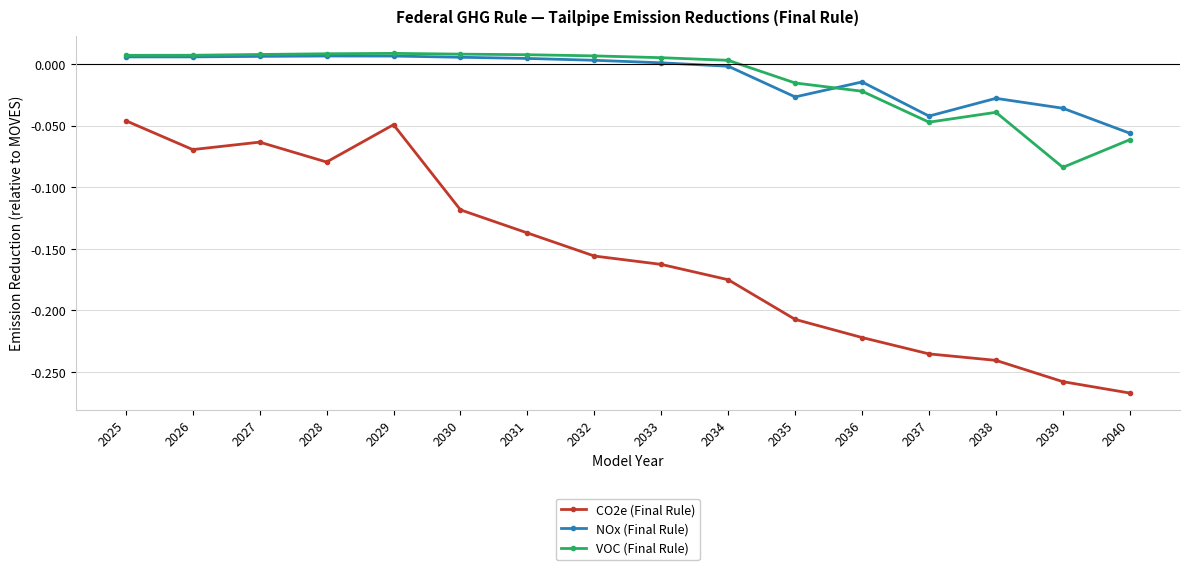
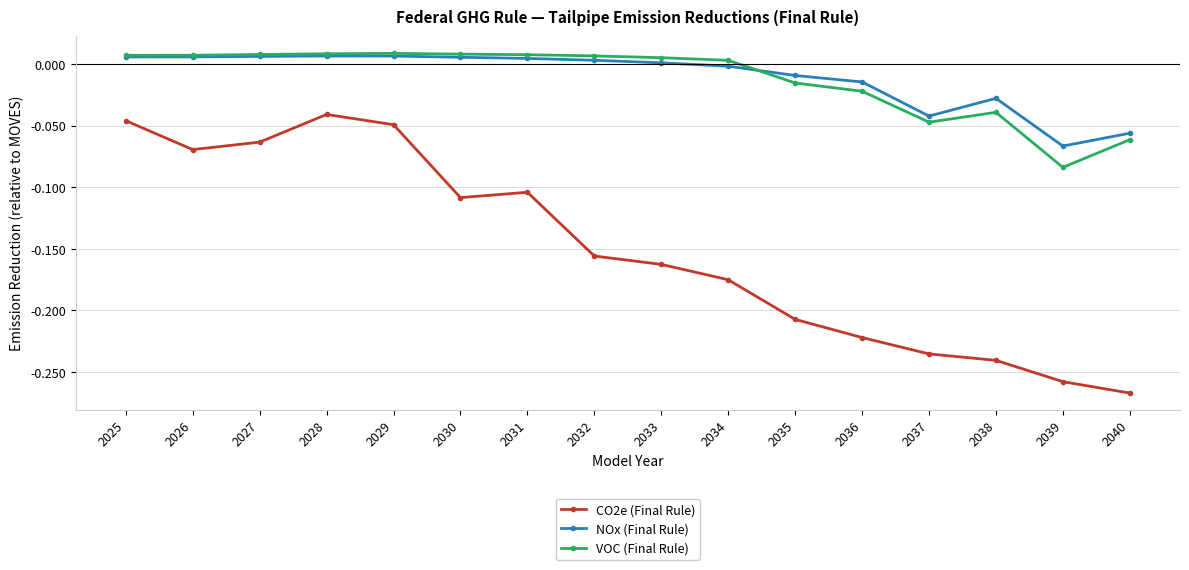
CO2e (Final Rule), 2028: -0.079 -> -0.041
CO2e (Final Rule), 2030: -0.118 -> -0.108
CO2e (Final Rule), 2031: -0.137 -> -0.104
NOx (Final Rule), 2035: -0.026 -> -0.009
NOx (Final Rule), 2039: -0.036 -> -0.066
